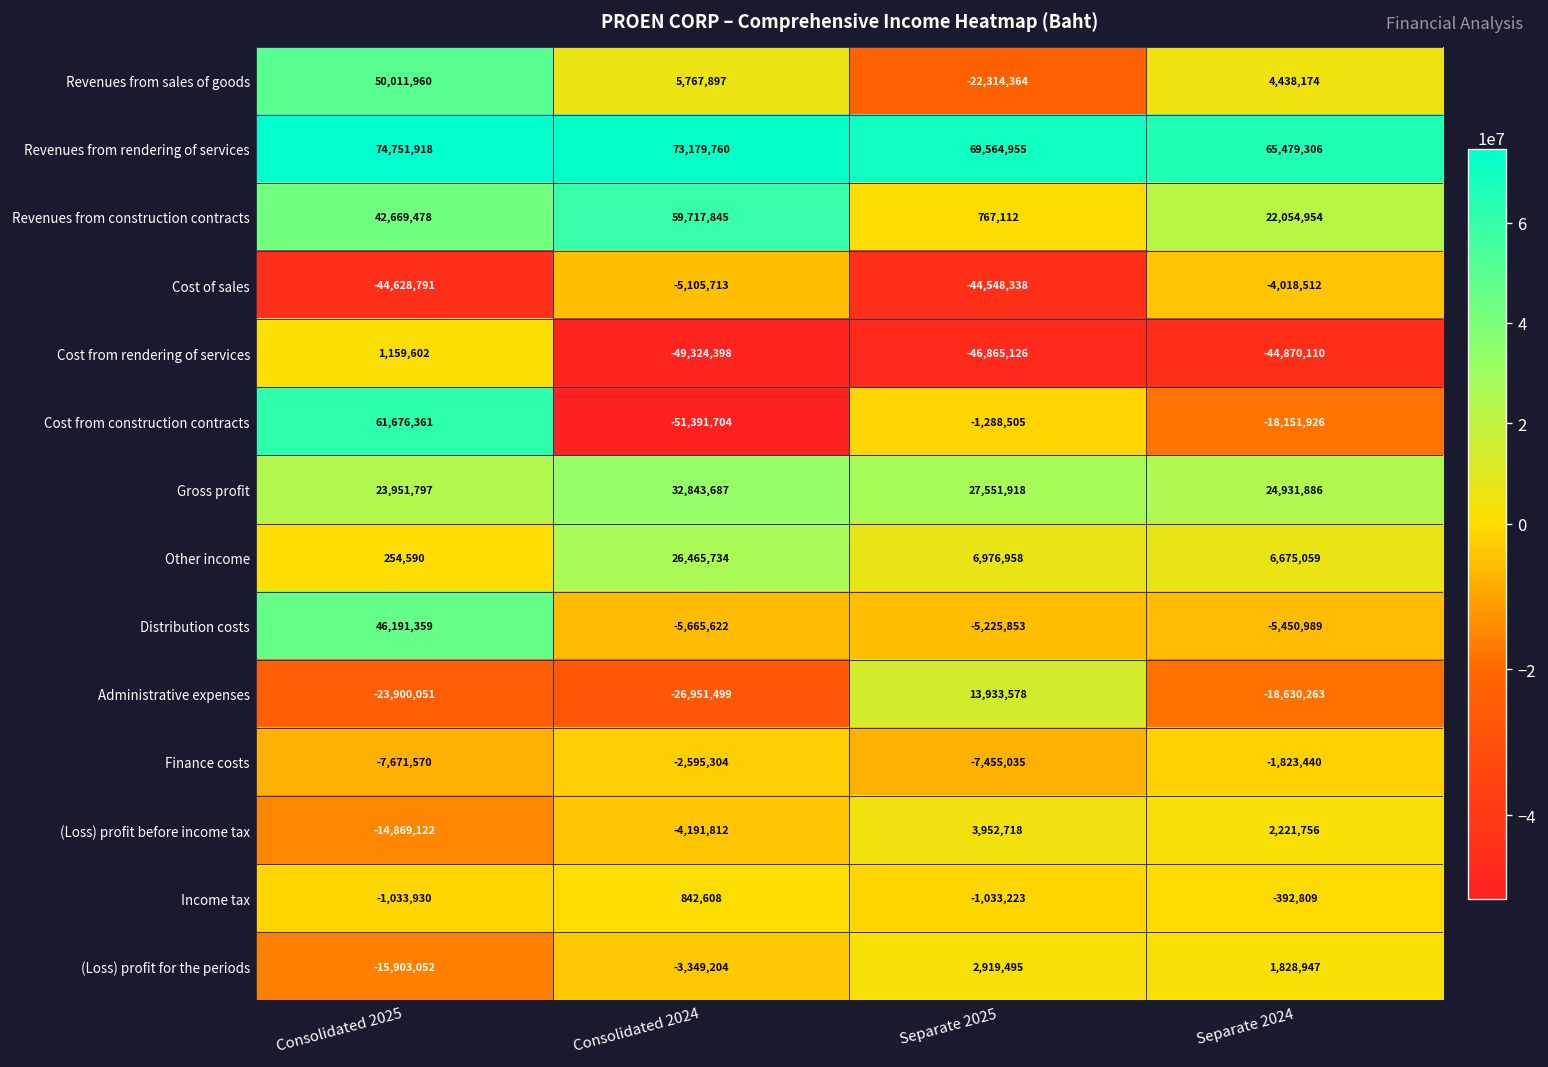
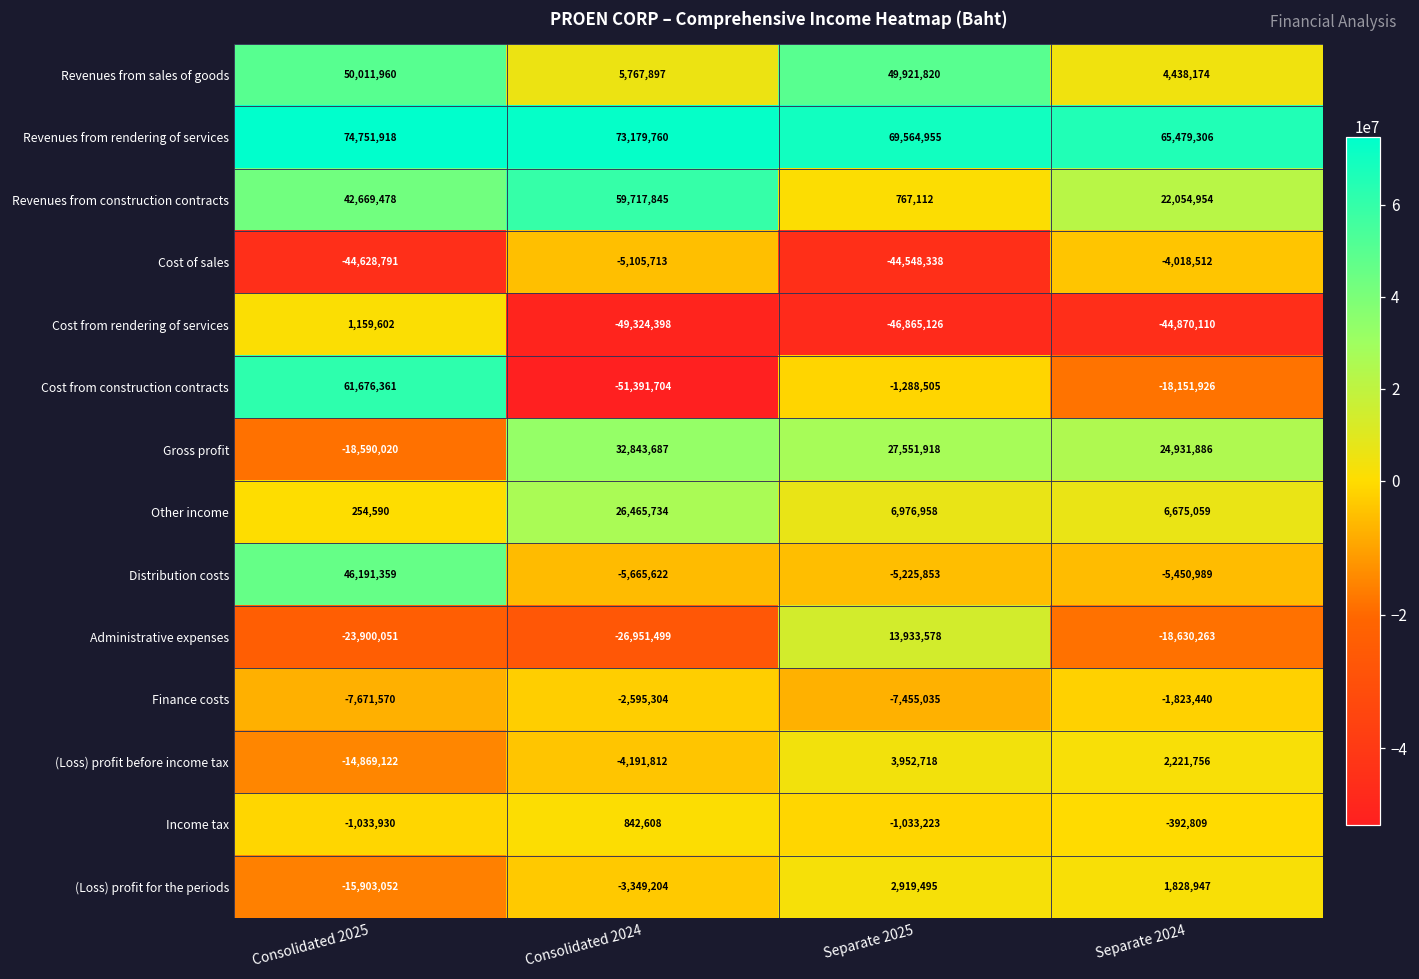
Revenues from sales of goods, Separate 2025: -22,314,364 -> 49,921,820
Gross profit, Consolidated 2025: 23,951,797 -> -18,590,020
